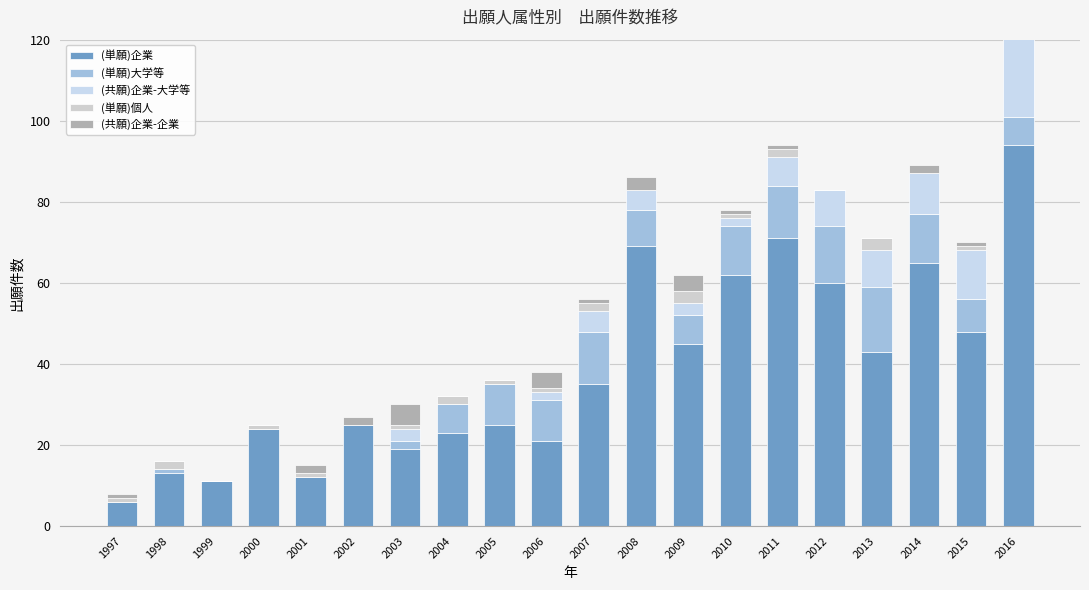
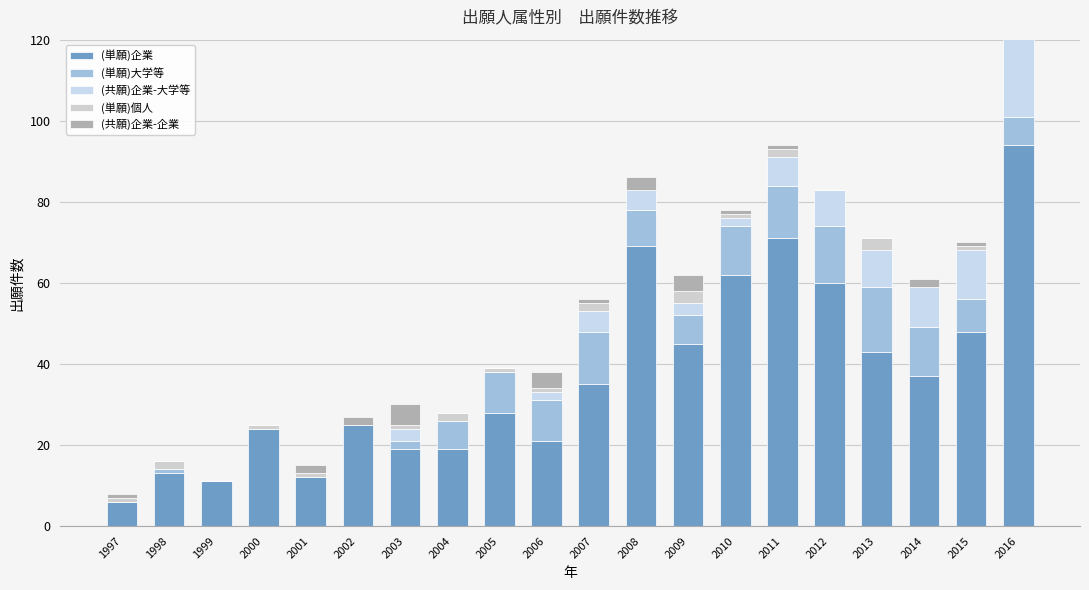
(単願)企業, 2004: 23 -> 19
(単願)企業, 2005: 25 -> 28
(単願)企業, 2014: 65 -> 37
